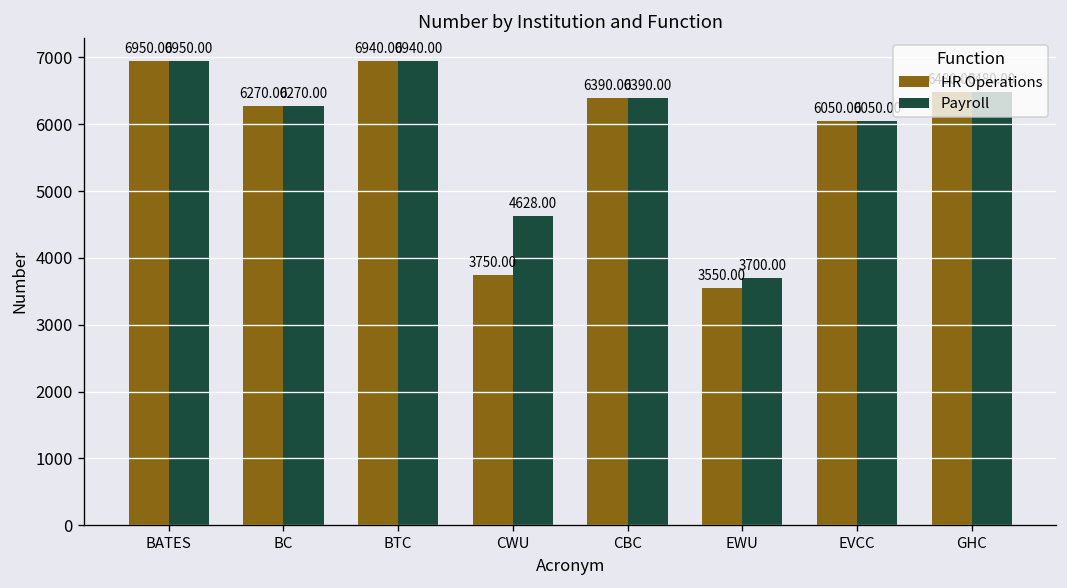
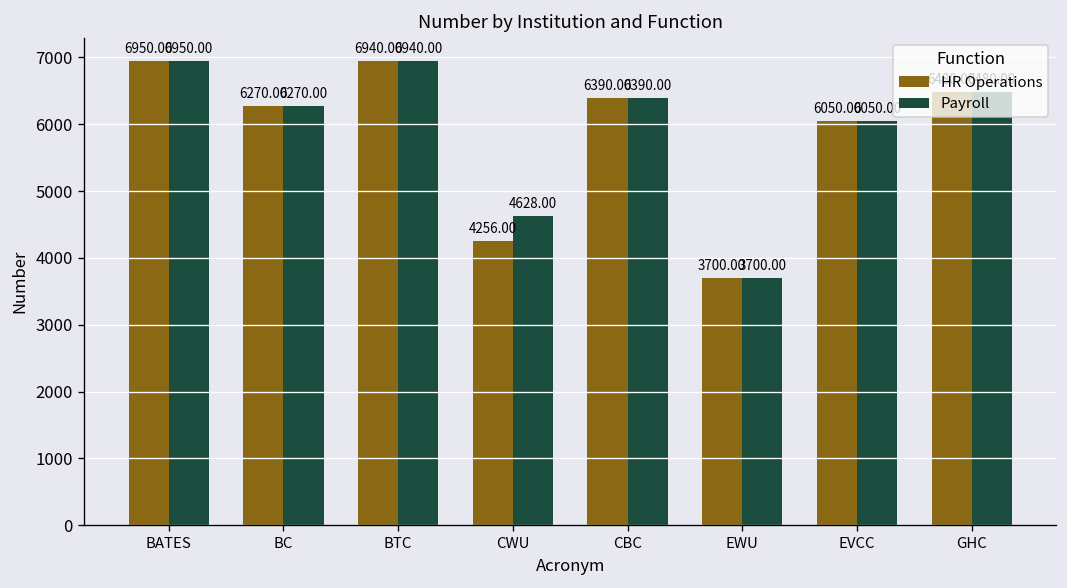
HR Operations, CWU: 3750.00 -> 4256.00
HR Operations, EWU: 3550.00 -> 3700.00
